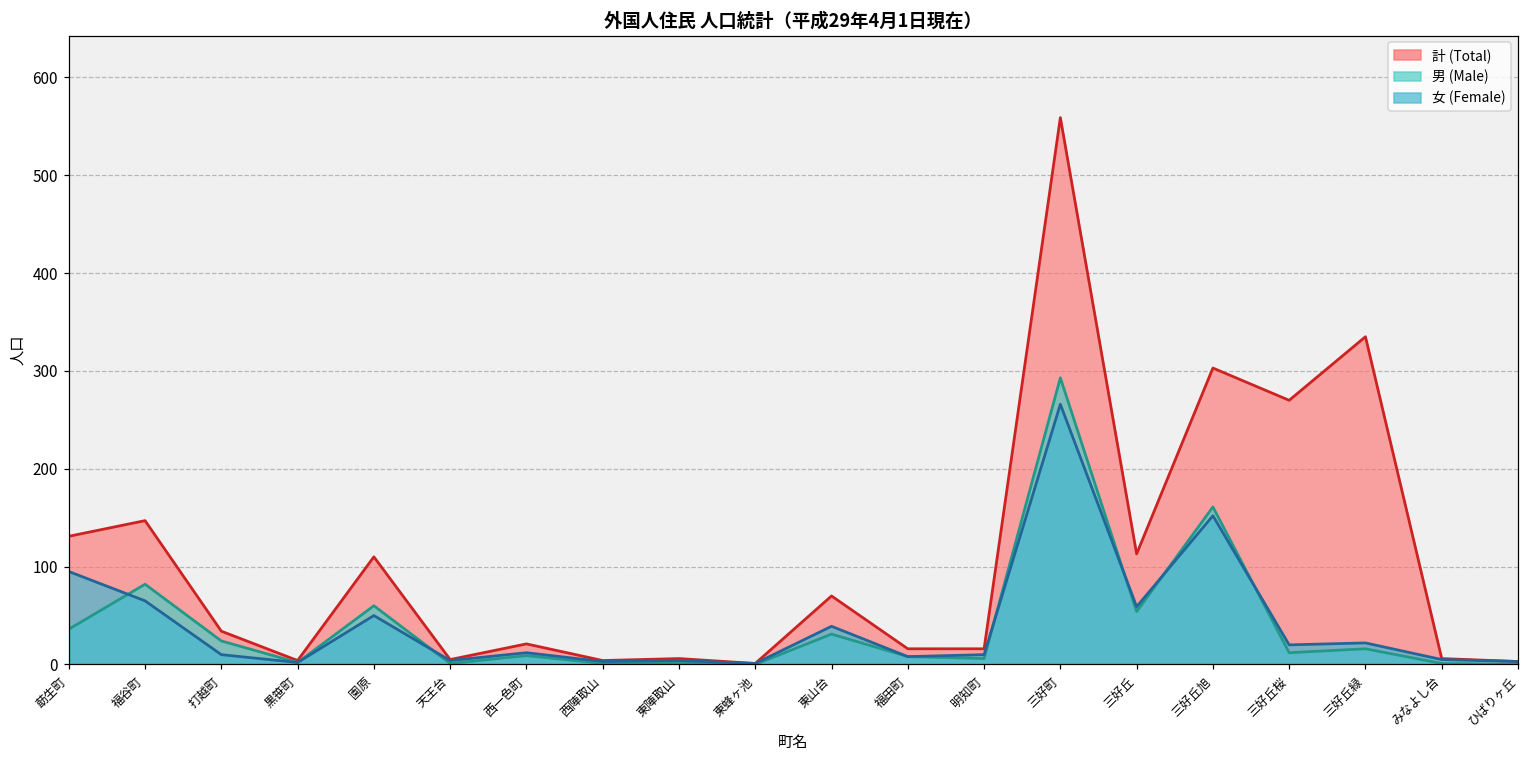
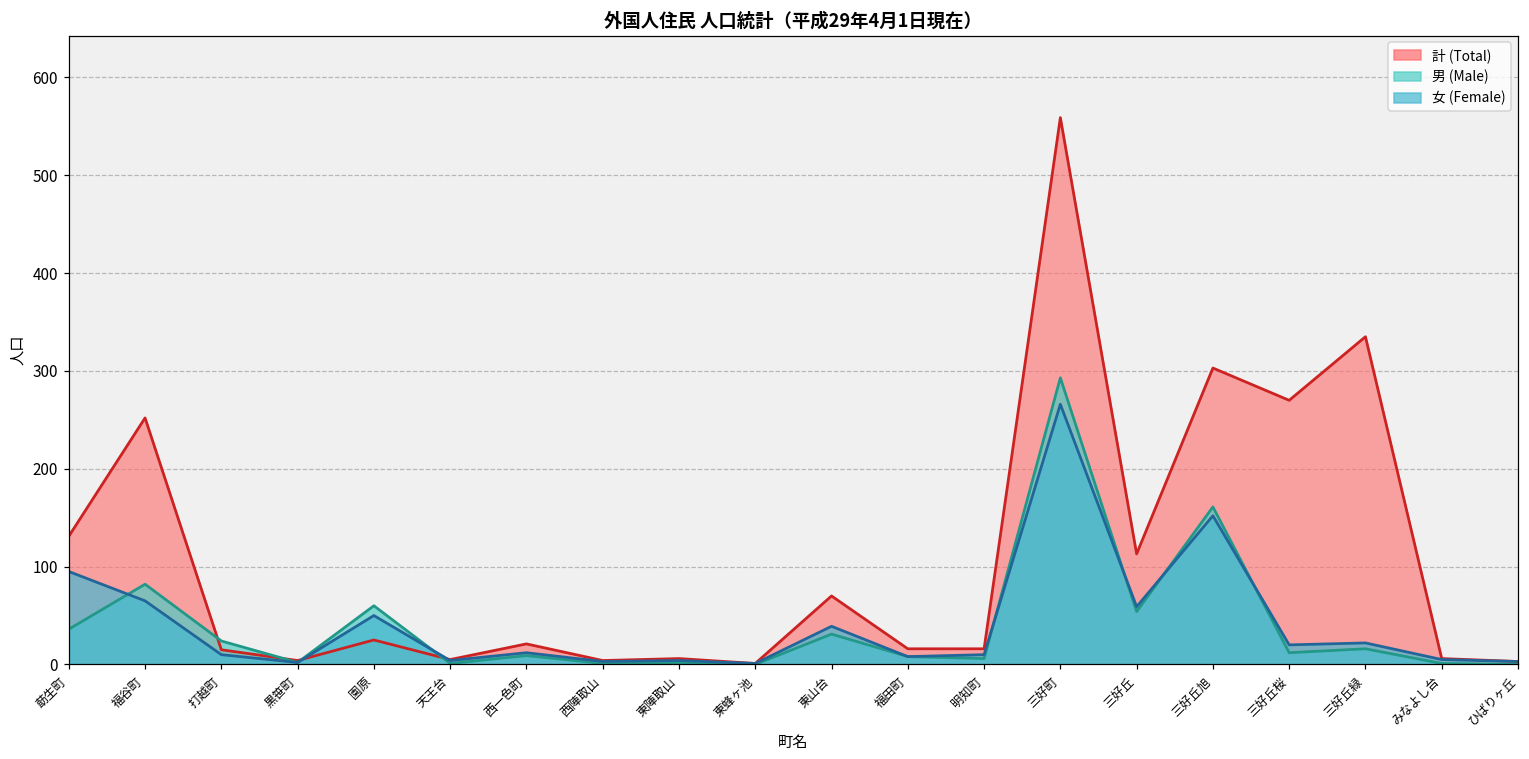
計 (Total), 福谷町: 150 -> 250
計 (Total), 打越町: 30 -> 20
計 (Total), 園原: 110 -> 30
